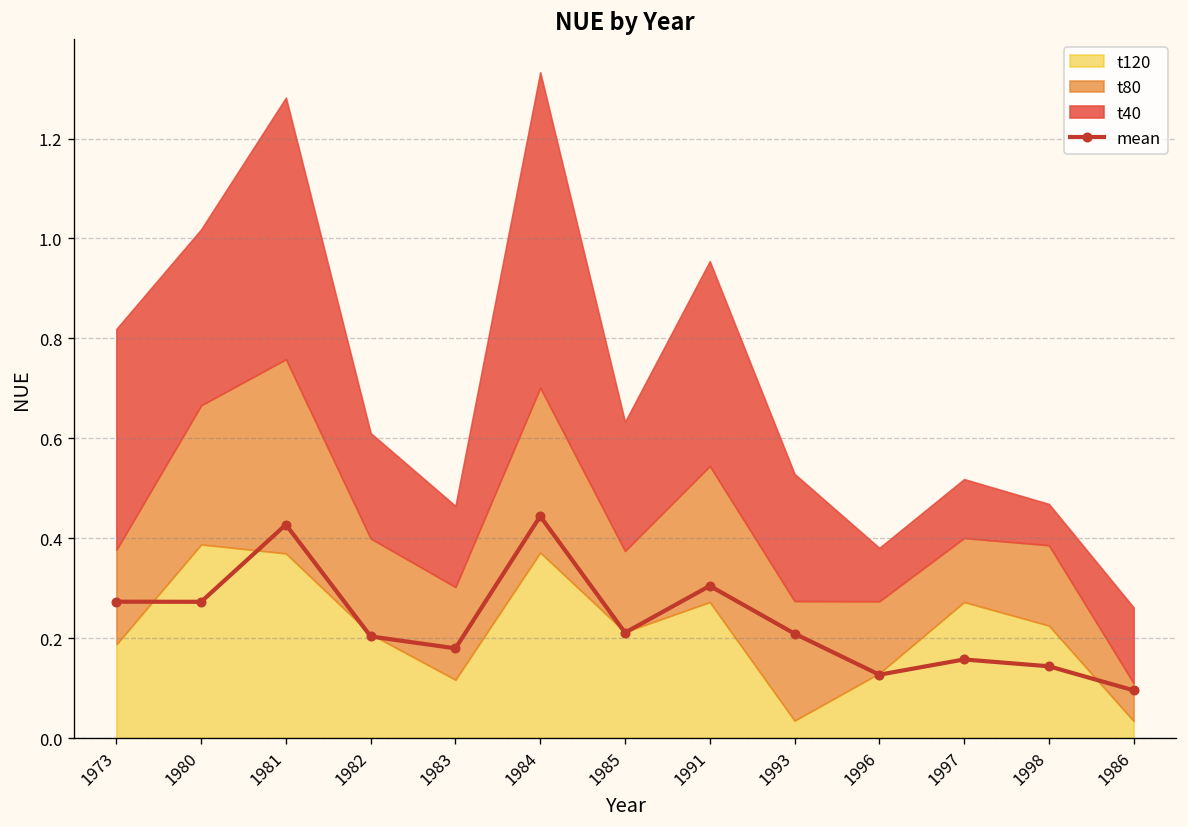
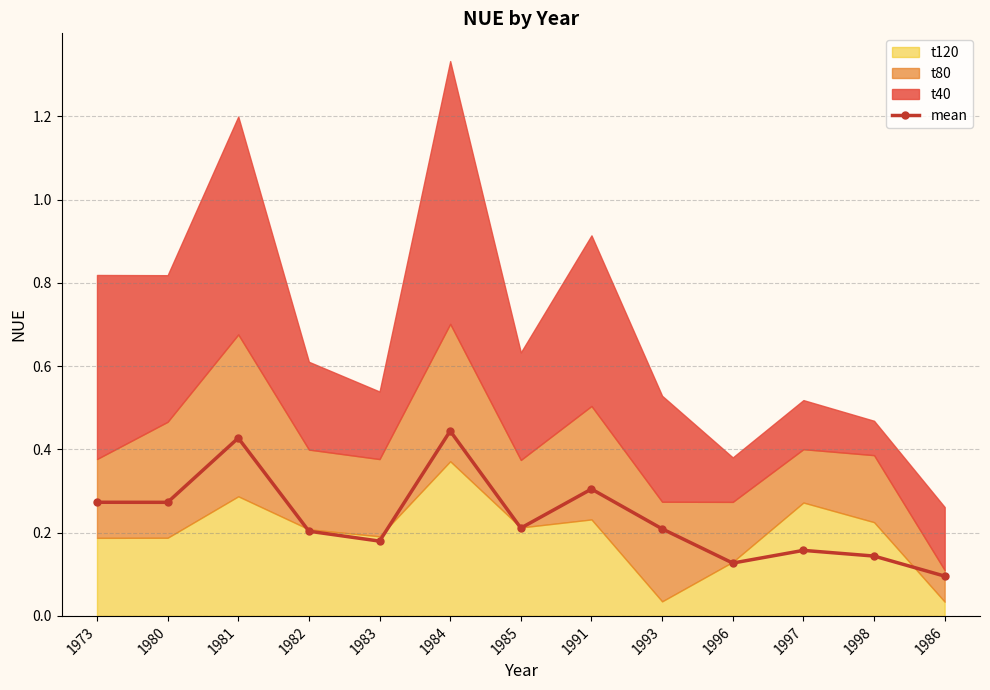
t120, 1980: 0.39 -> 0.19
t120, 1981: 0.37 -> 0.29
t120, 1983: 0.12 -> 0.19
t120, 1991: 0.27 -> 0.23
